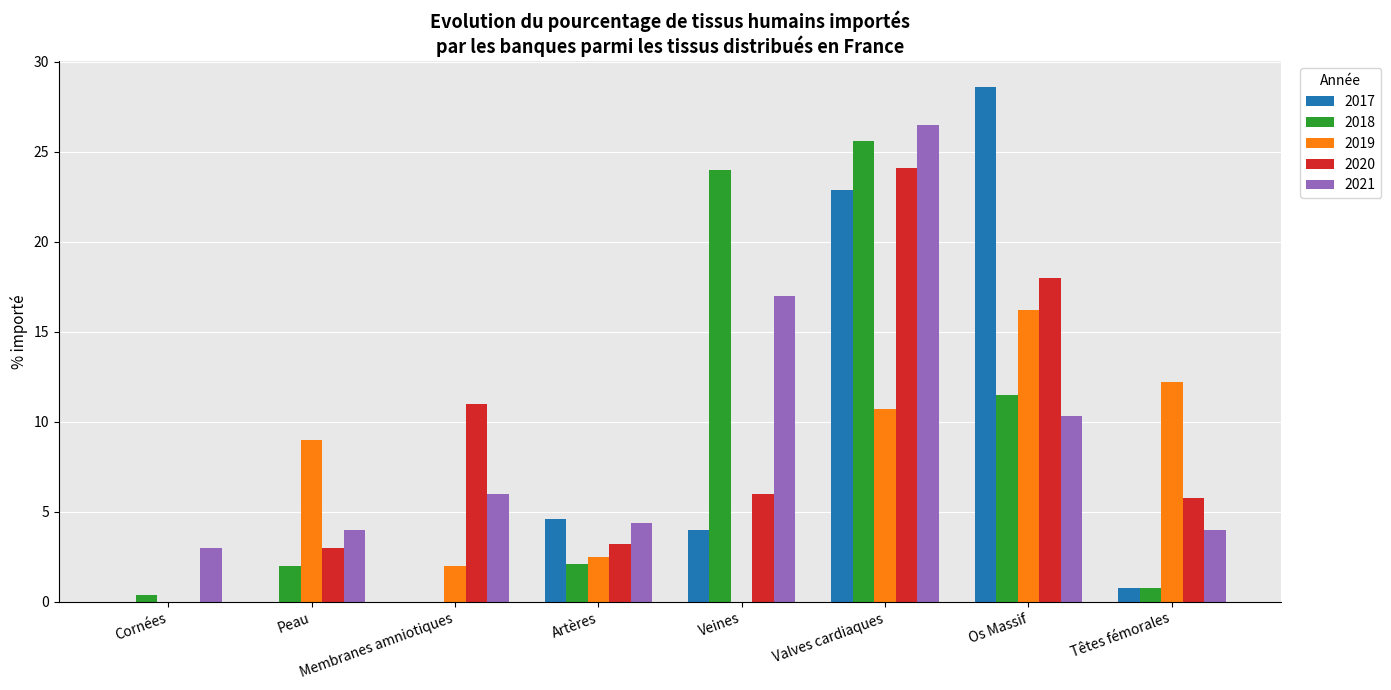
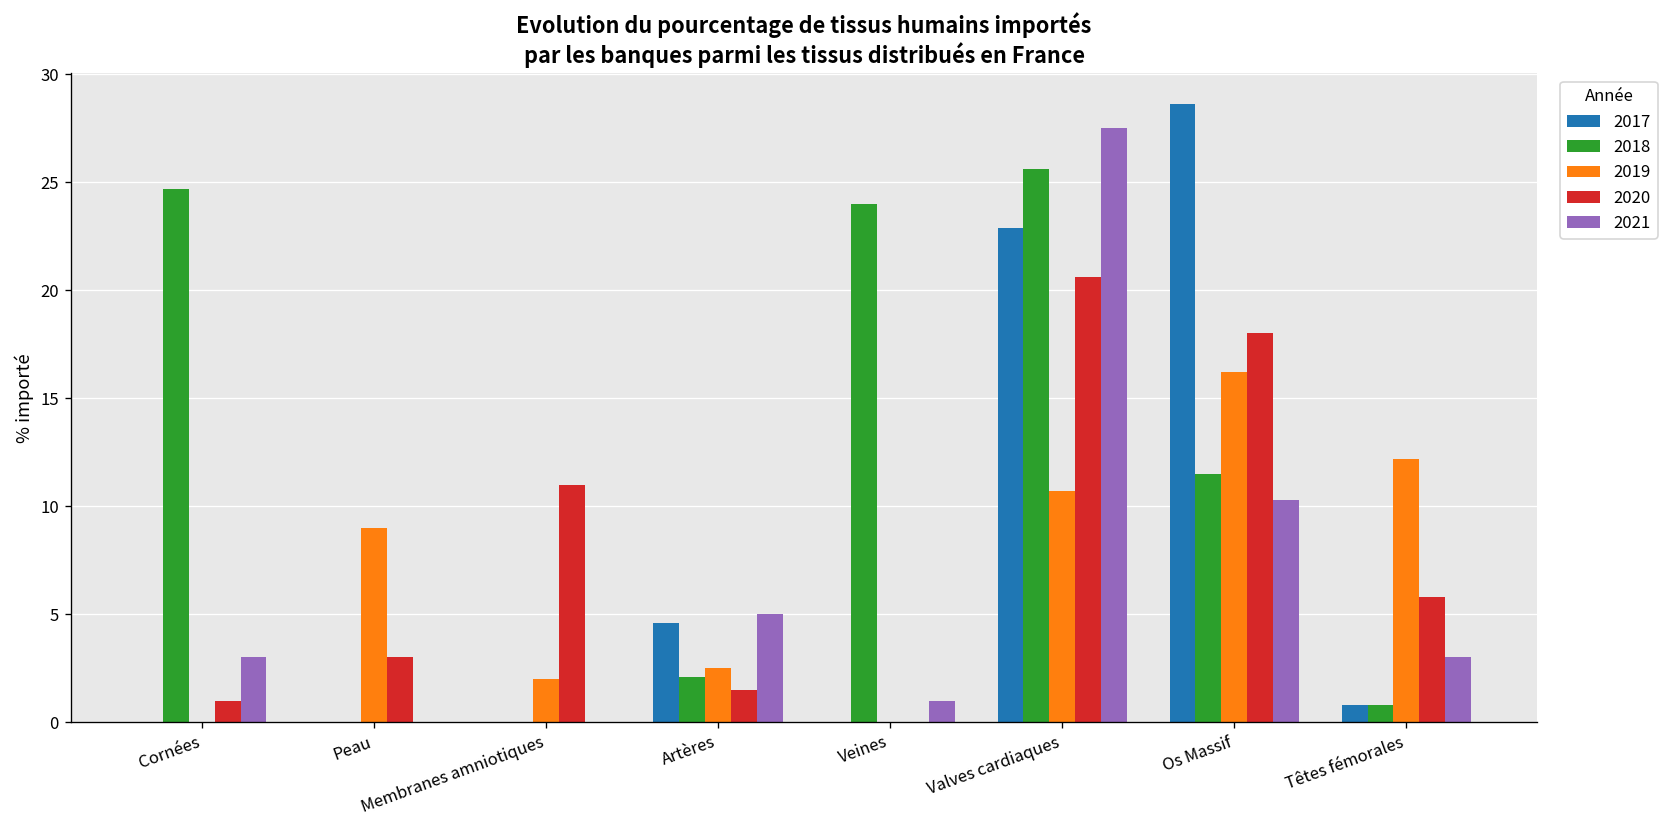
2018, Cornées: 0.4 -> 24.7
2020, Cornées: 0 -> 1
2018, Peau: 2 -> 0
2021, Peau: 4 -> 0
2021, Membranes amniotiques: 6 -> 0
2020, Artères: 3.2 -> 1.5
2021, Artères: 4.4 -> 5.0
2017, Veines: 4 -> 0
2020, Veines: 6 -> 0
2021, Veines: 17 -> 1
2020, Valves cardiaques: 24.1 -> 20.6
2021, Valves cardiaques: 26.5 -> 27.5
2021, Têtes fémorales: 4 -> 3
